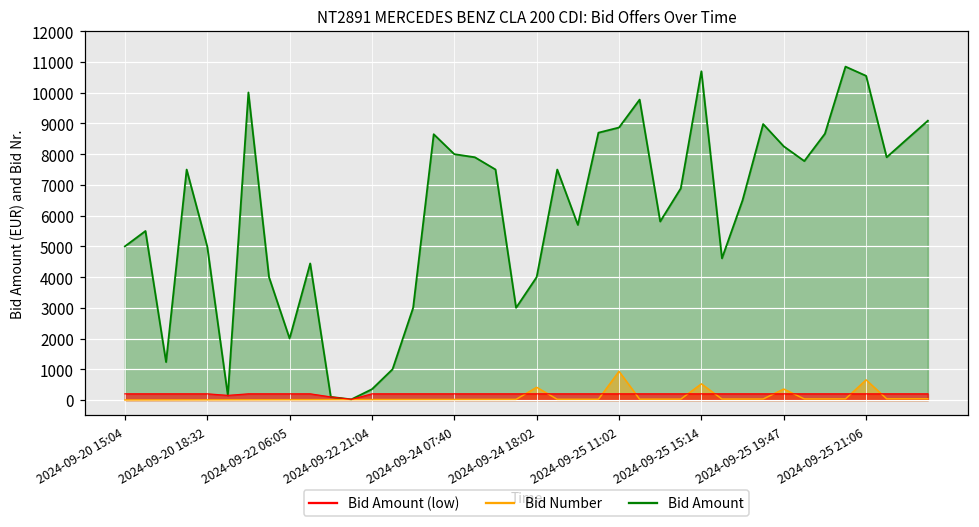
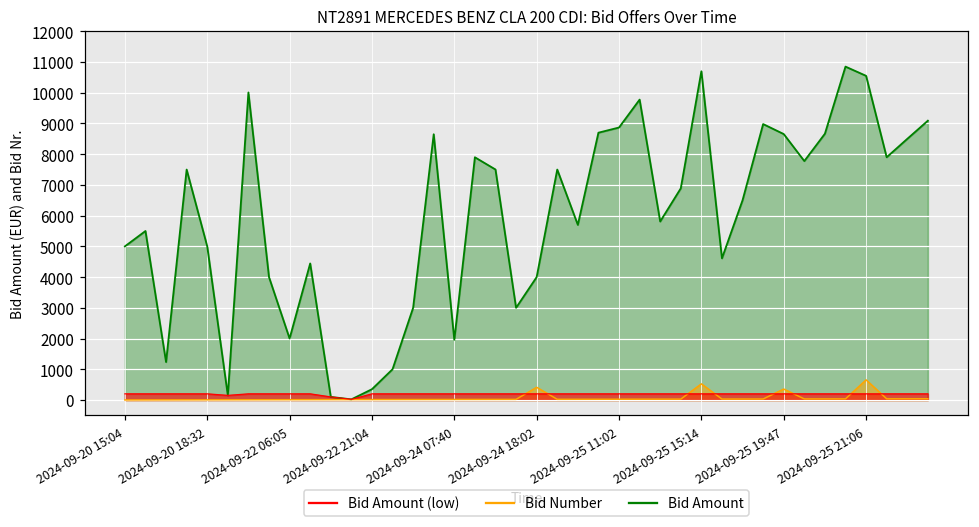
Bid Amount, 2024-09-24 07:40: 8000 -> 2000
Bid Number, 2024-09-25 11:02: 900 -> 0
Bid Amount, 2024-09-25 19:47: 8300 -> 8700
